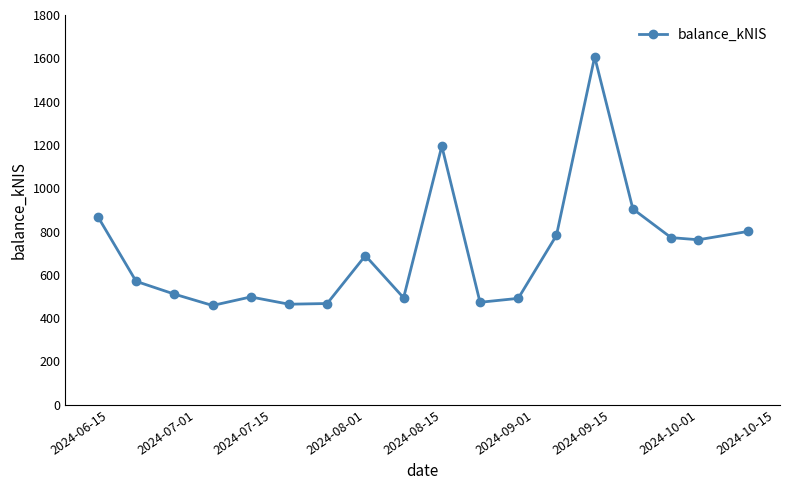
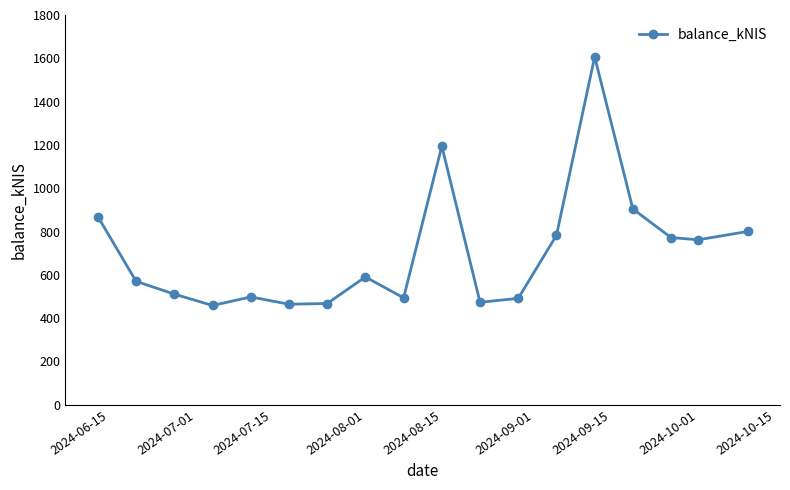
2024-08-01: 690 -> 590
